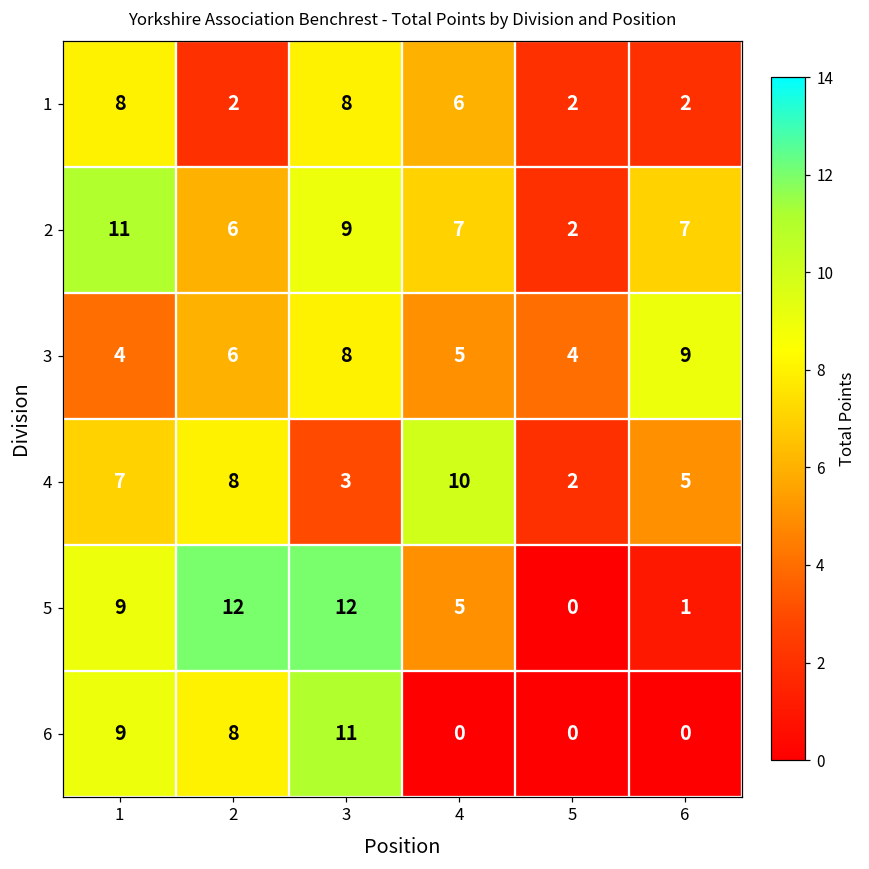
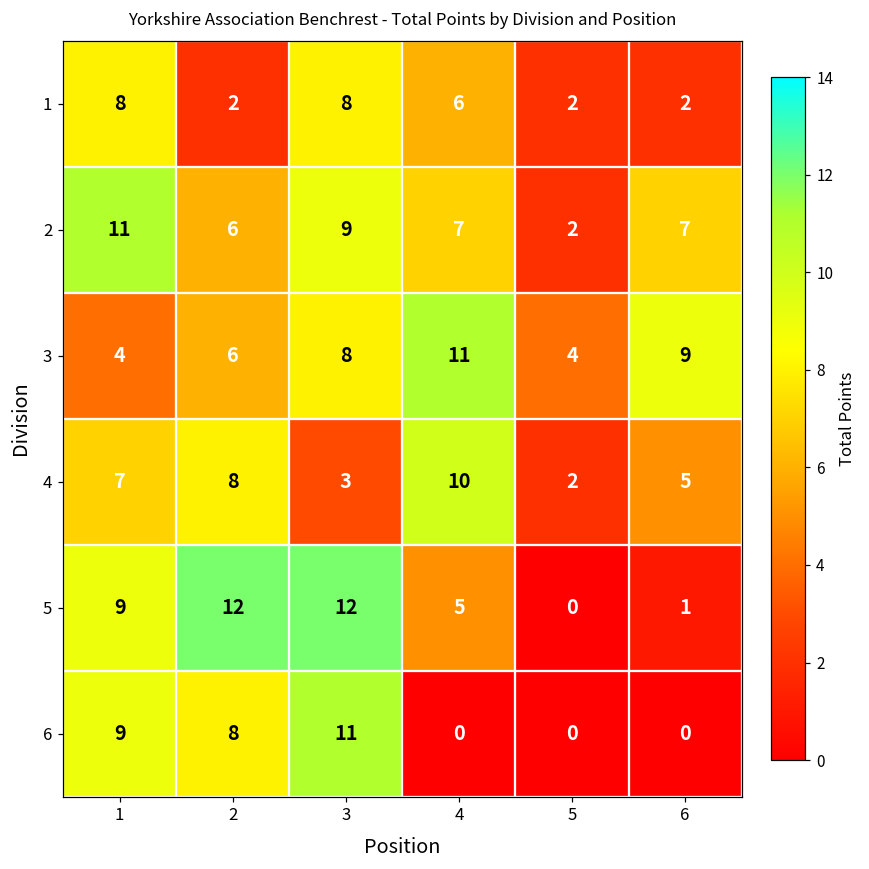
3, 4: 5 -> 11
